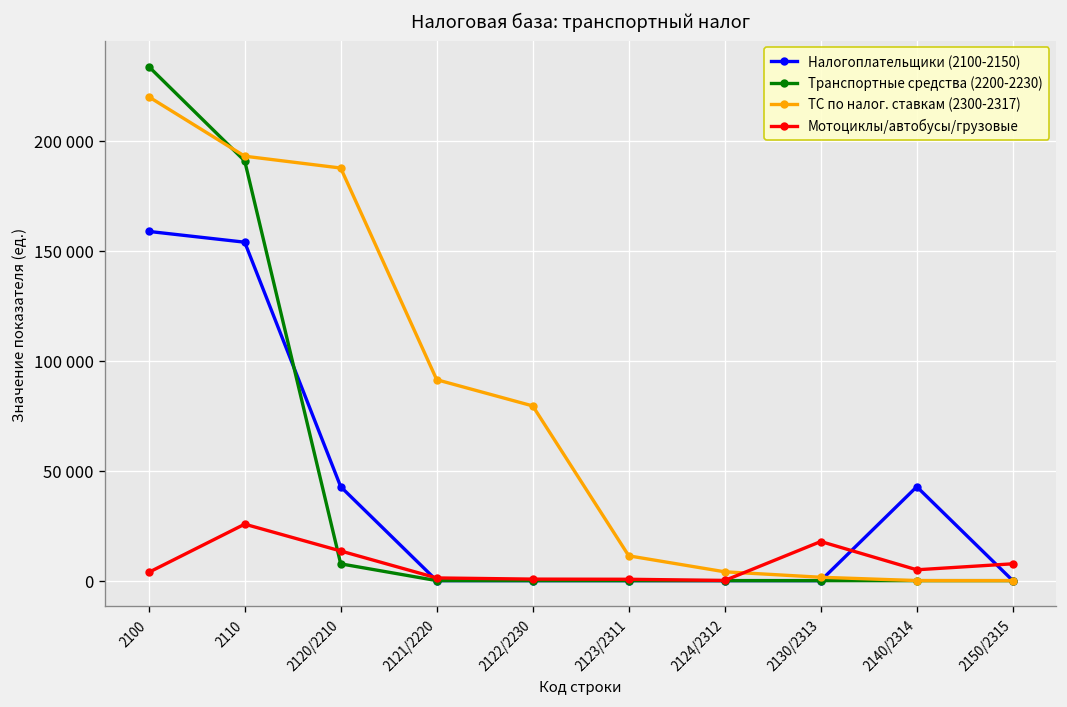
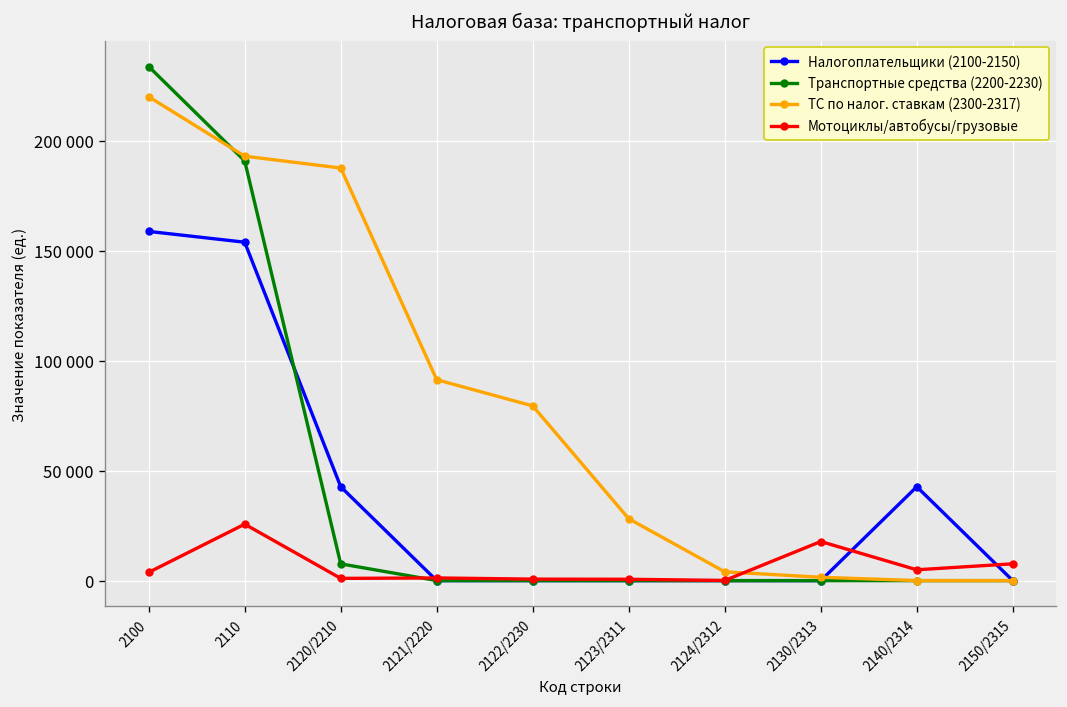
Мотоциклы/автобусы/грузовые, 2120/2210: 13000 -> 1000
ТС по налог. ставкам (2300-2317), 2123/2311: 11000 -> 28000
